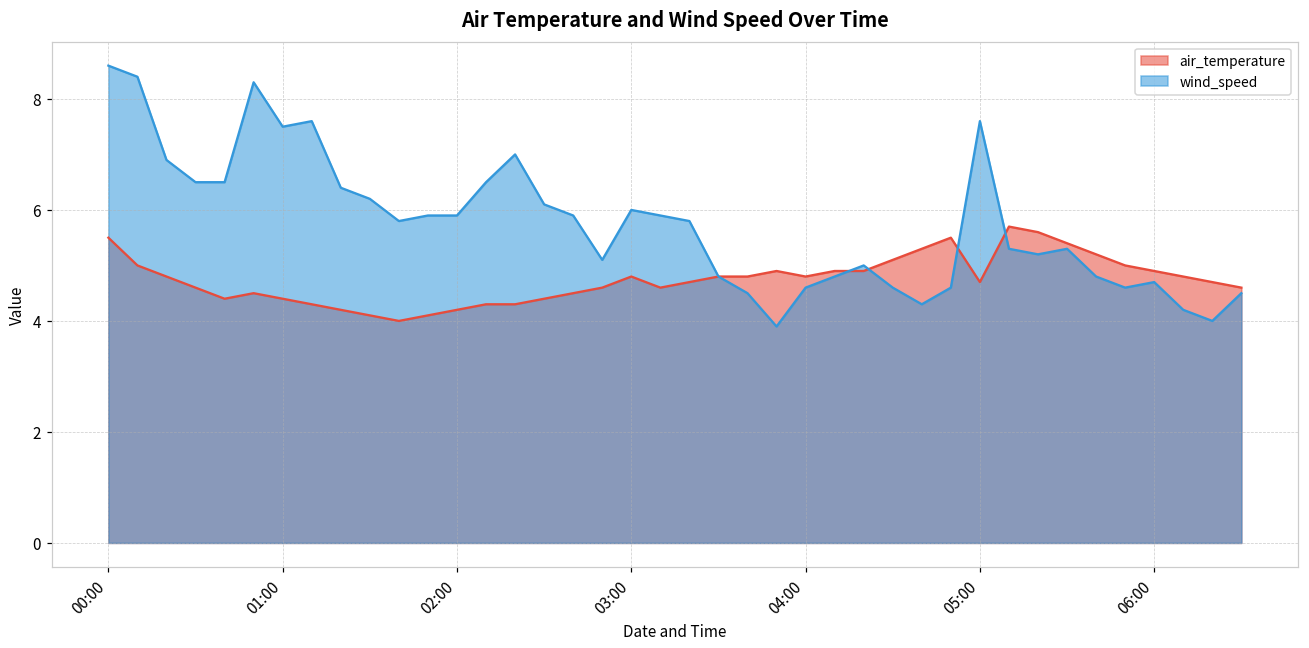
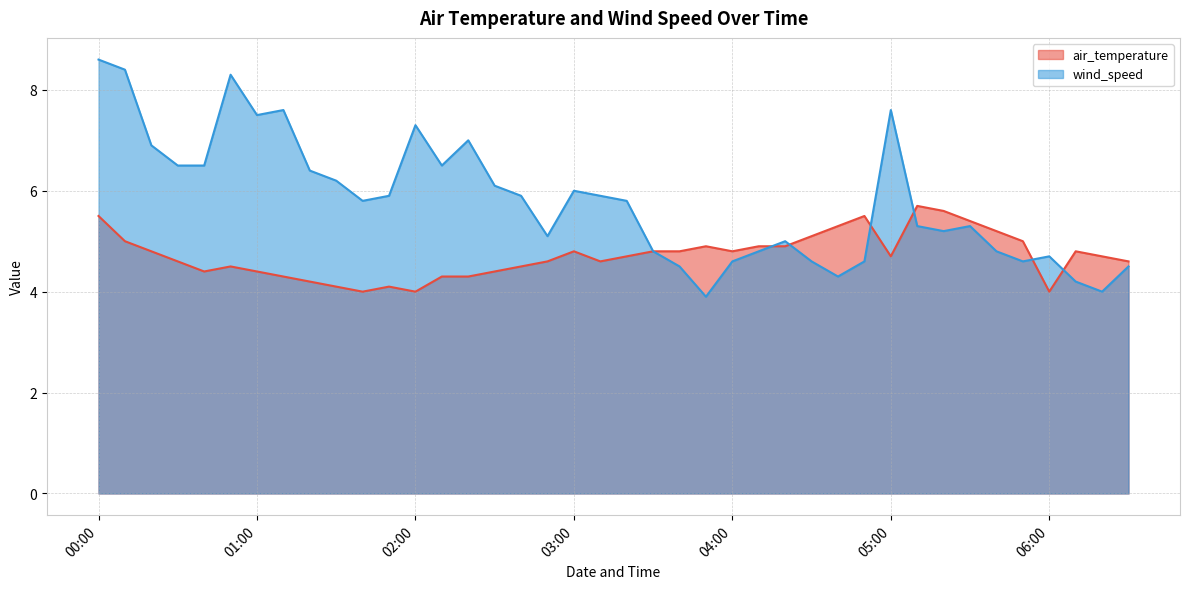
air_temperature, 02:00: 4.2 -> 4.0
wind_speed, 02:00: 5.9 -> 7.3
air_temperature, 06:00: 4.9 -> 4.0
